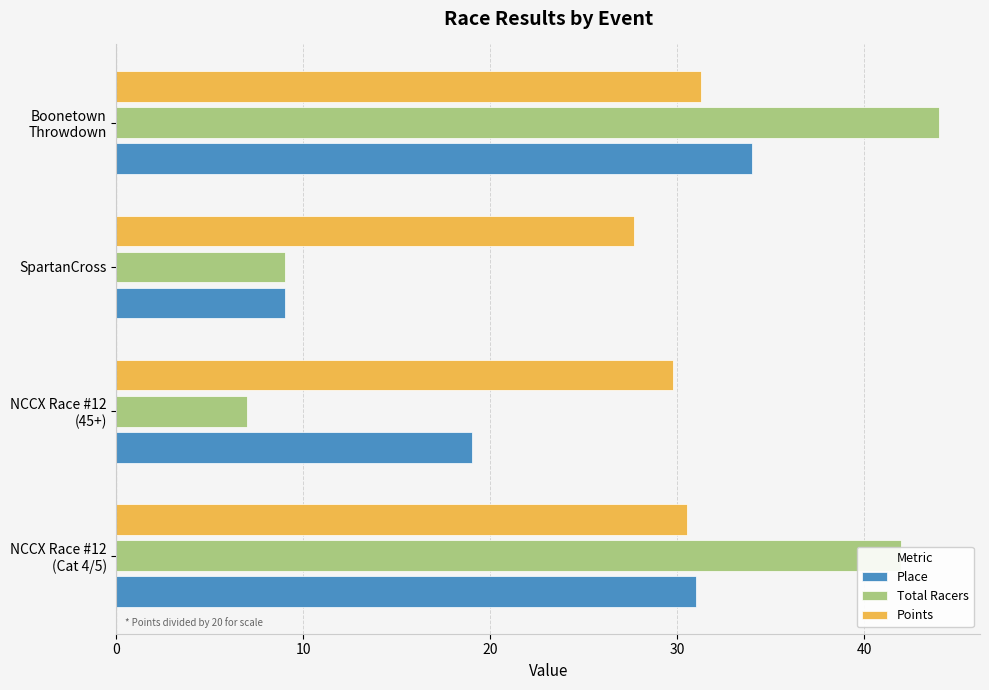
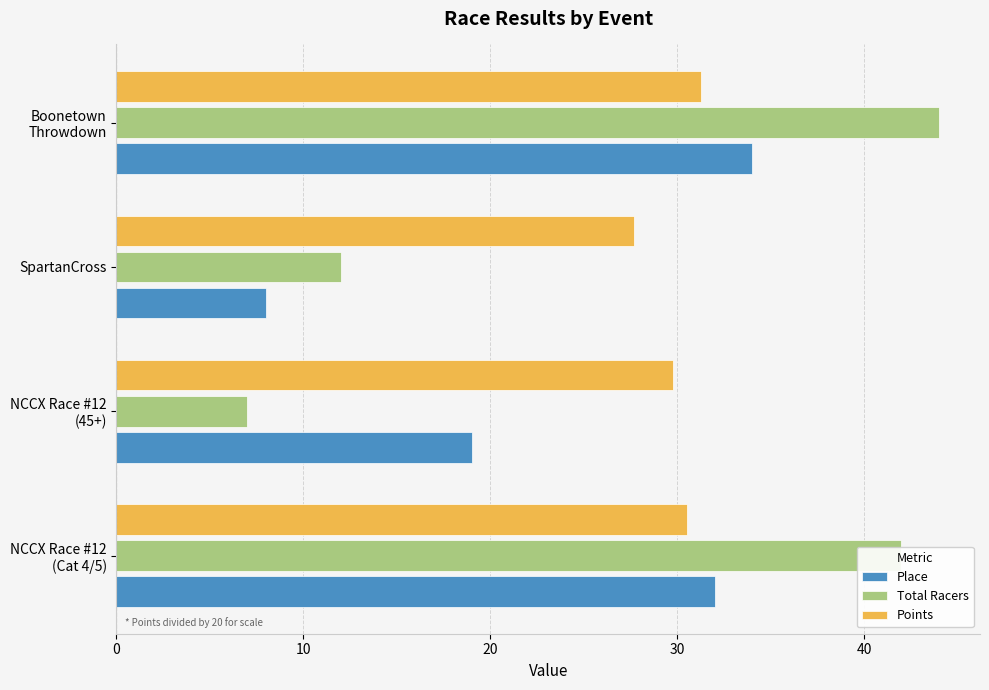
Total Racers, SpartanCross: 9 -> 12
Place, SpartanCross: 9 -> 8
Place, NCCX Race #12 (Cat 4/5): 31 -> 32
